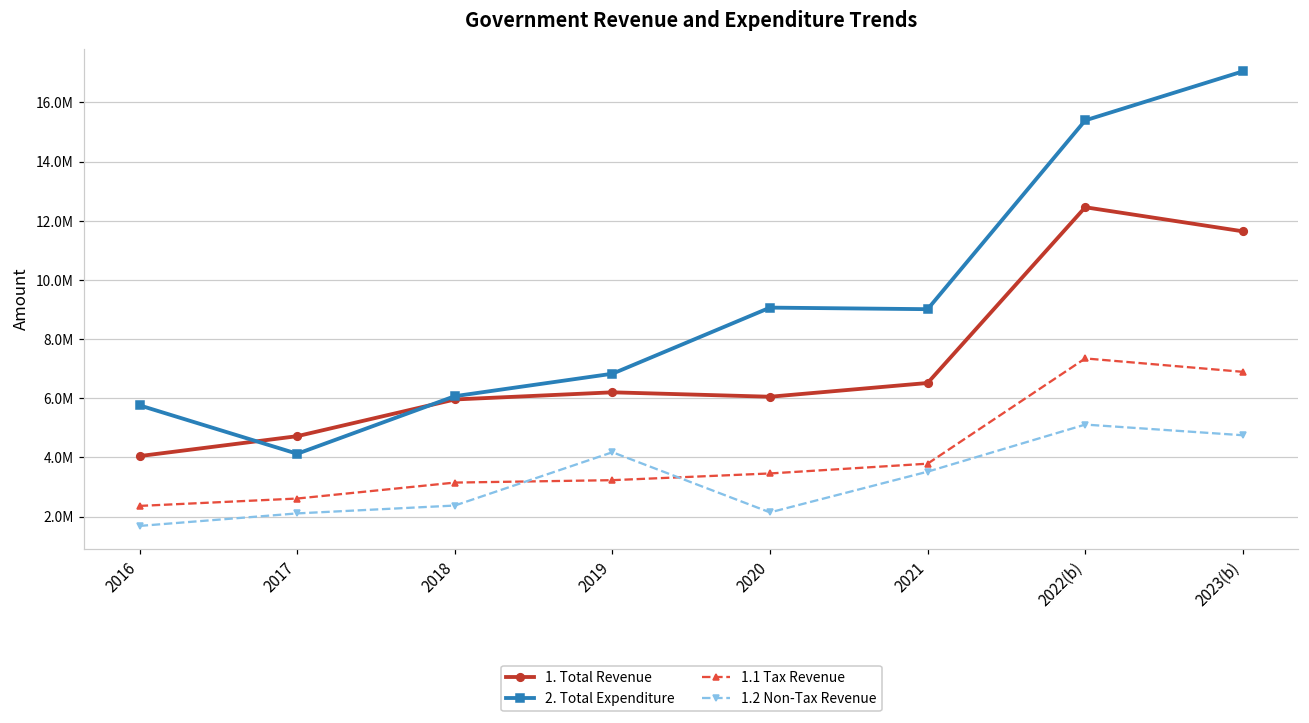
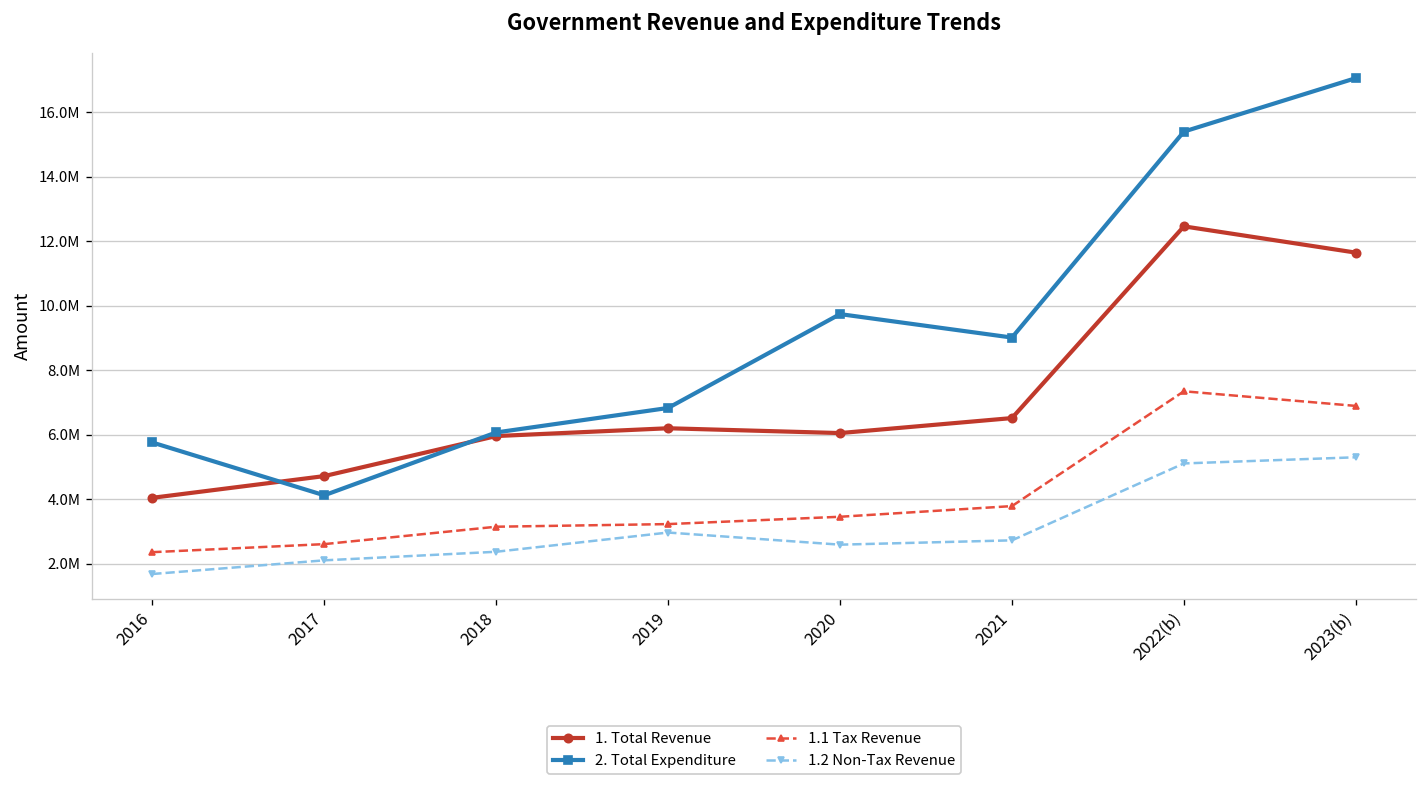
1.2 Non-Tax Revenue, 2019: 4200000 -> 3000000
2. Total Expenditure, 2020: 9100000 -> 9700000
1.2 Non-Tax Revenue, 2020: 2100000 -> 2600000
1.2 Non-Tax Revenue, 2021: 3500000 -> 2700000
1.2 Non-Tax Revenue, 2023(b): 4800000 -> 5300000
